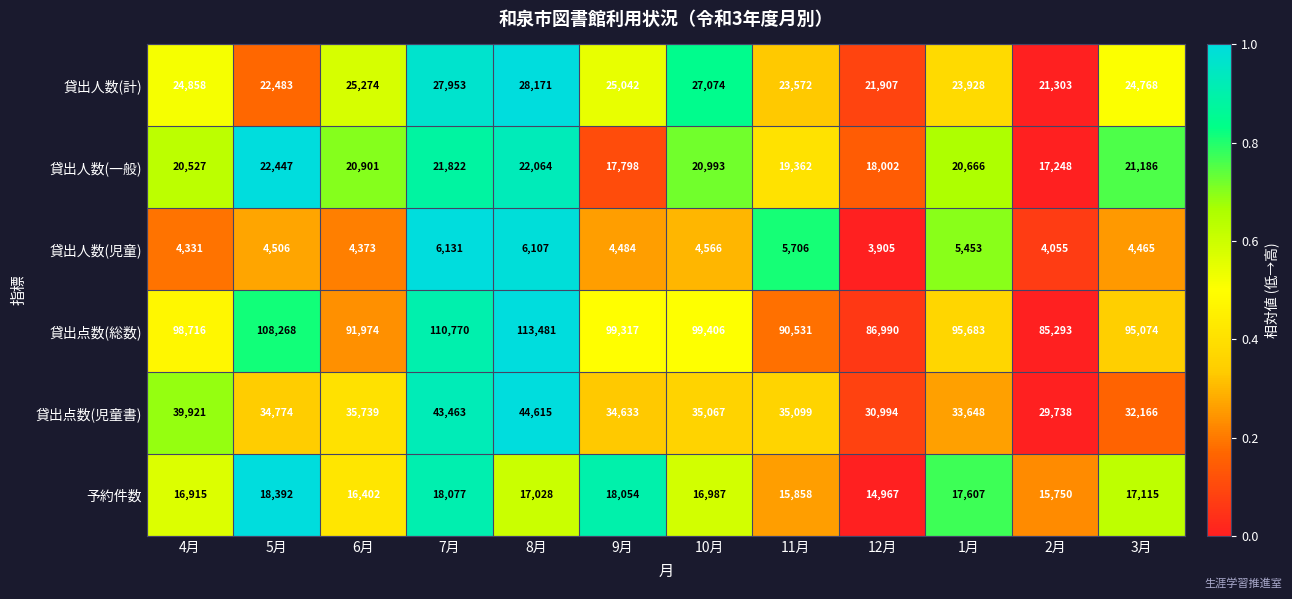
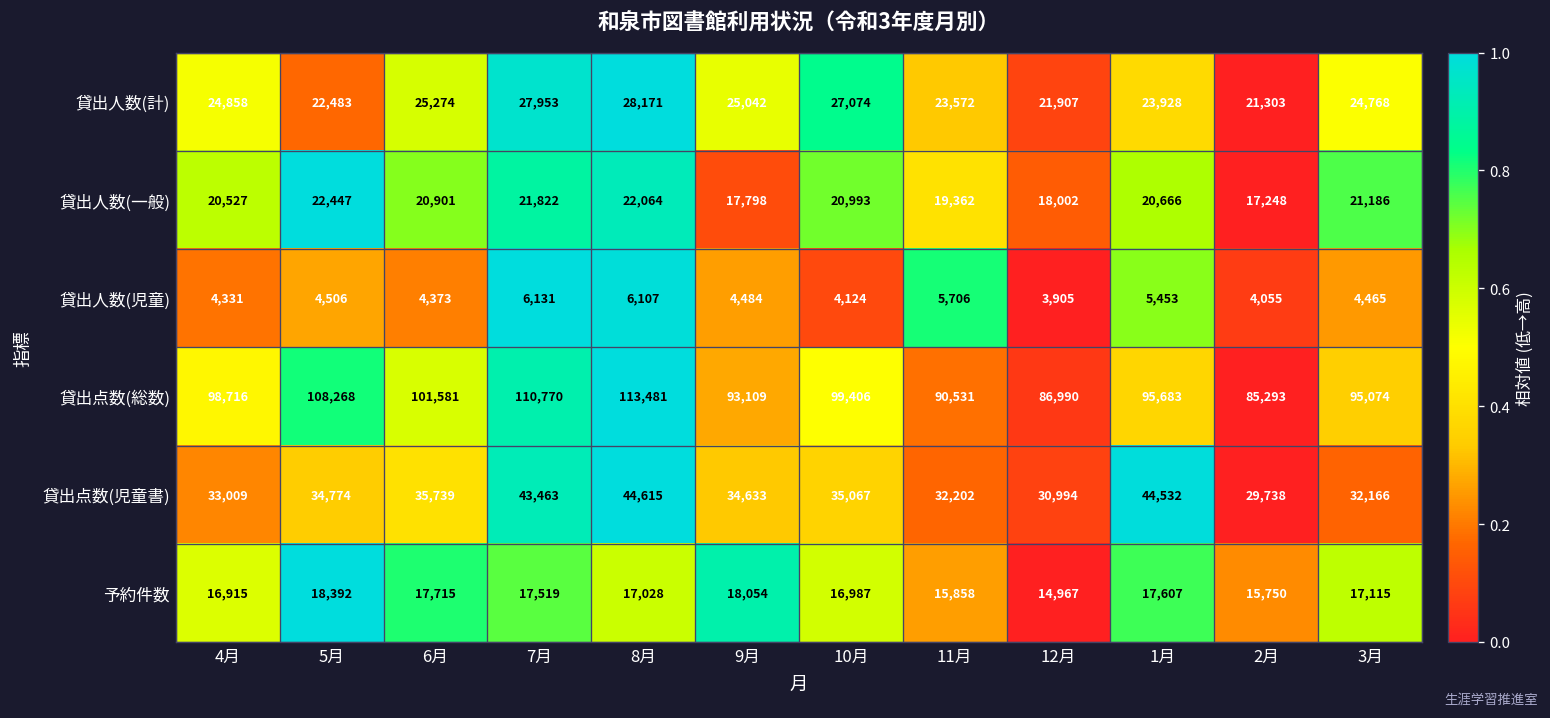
貸出人数(児童), 10月: 4,566 -> 4,124
貸出点数(総数), 6月: 91,974 -> 101,581
貸出点数(総数), 9月: 99,317 -> 93,109
貸出点数(児童書), 4月: 39,921 -> 33,009
貸出点数(児童書), 11月: 35,099 -> 32,202
貸出点数(児童書), 1月: 33,648 -> 44,532
予約件数, 6月: 16,402 -> 17,715
予約件数, 7月: 18,077 -> 17,519
